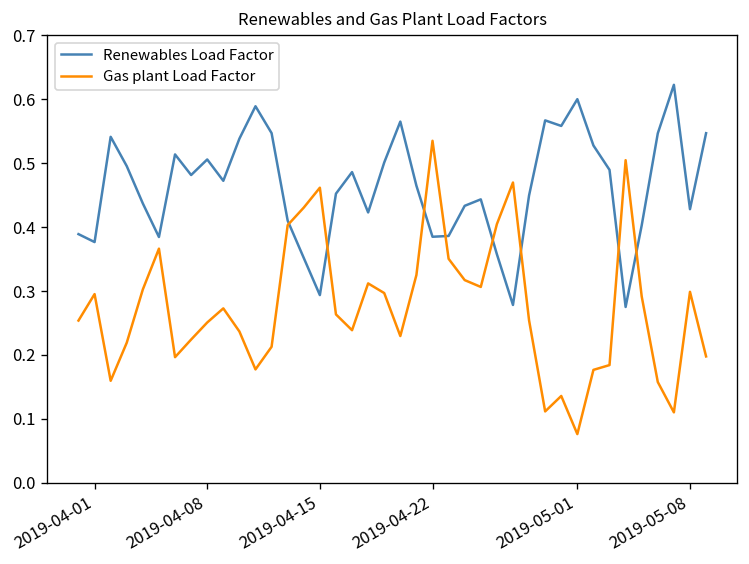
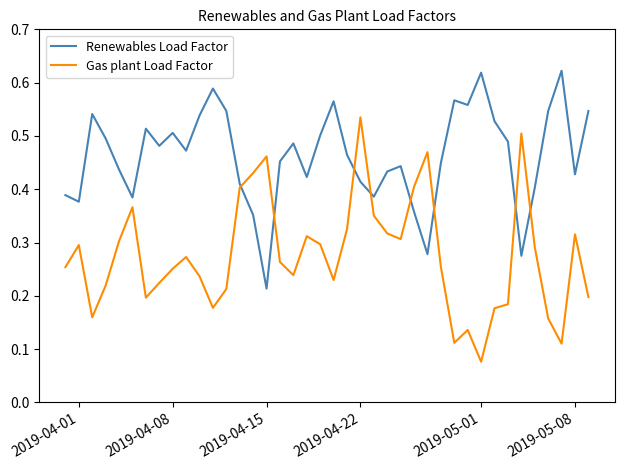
Renewables Load Factor, 2019-04-15: 0.29 -> 0.21
Renewables Load Factor, 2019-04-22: 0.38 -> 0.41
Renewables Load Factor, 2019-05-01: 0.60 -> 0.62
Gas plant Load Factor, 2019-05-08: 0.30 -> 0.32
